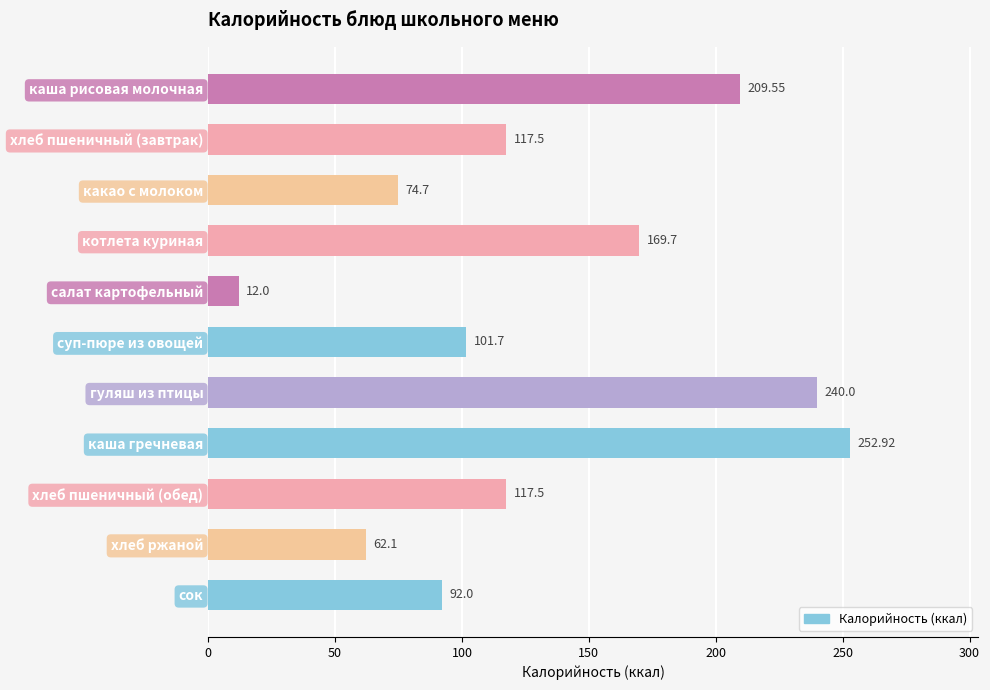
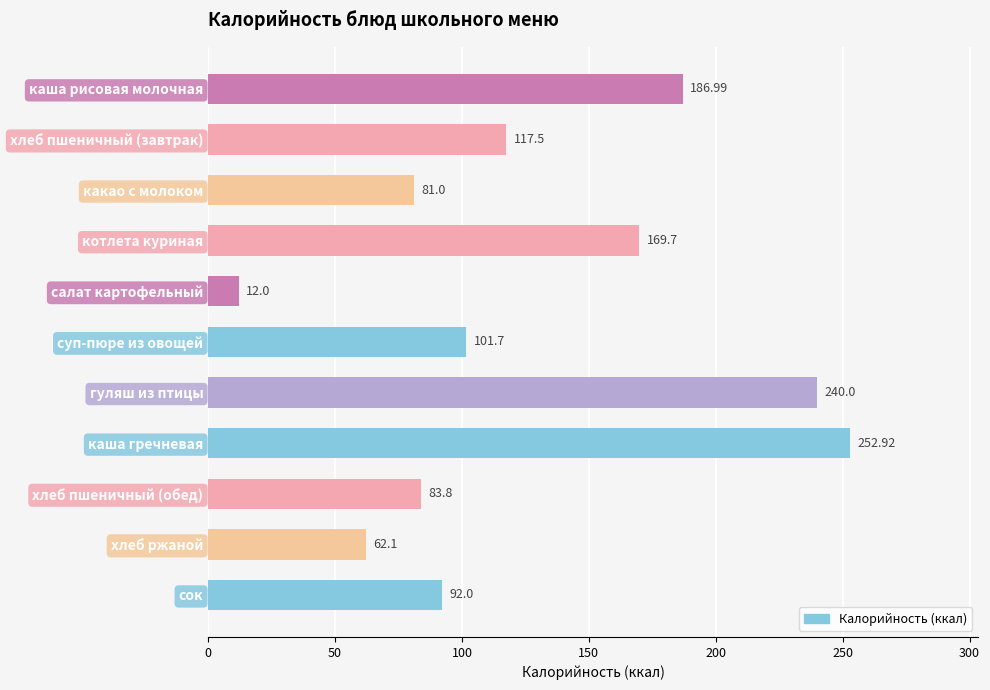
каша рисовая молочная: 209.55 -> 186.99
какао с молоком: 74.7 -> 81.0
хлеб пшеничный (обед): 117.5 -> 83.8
